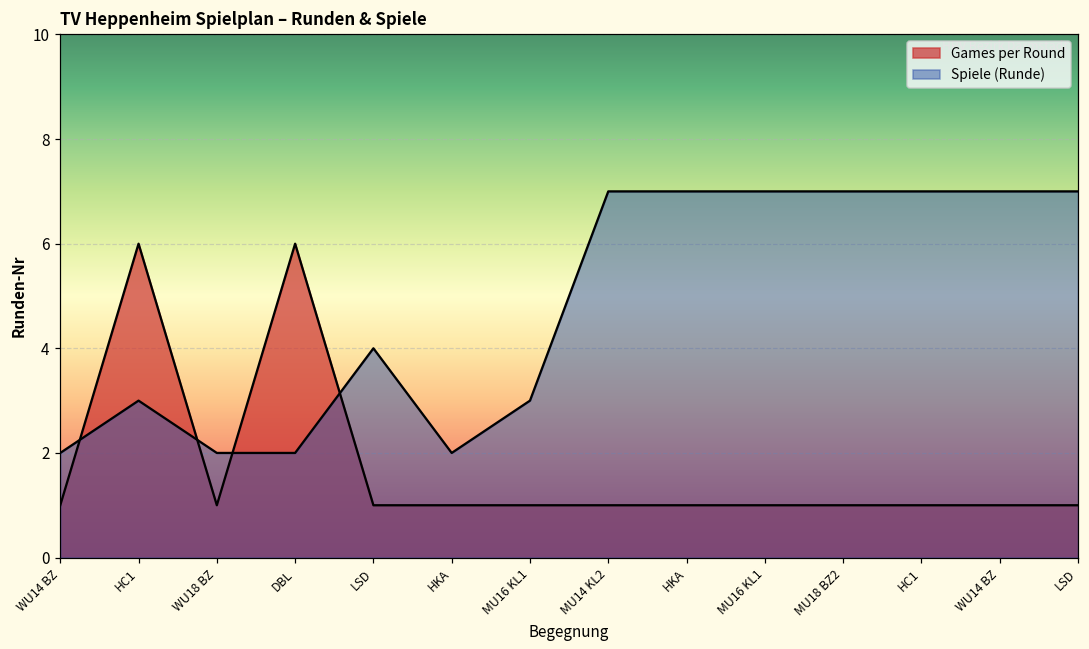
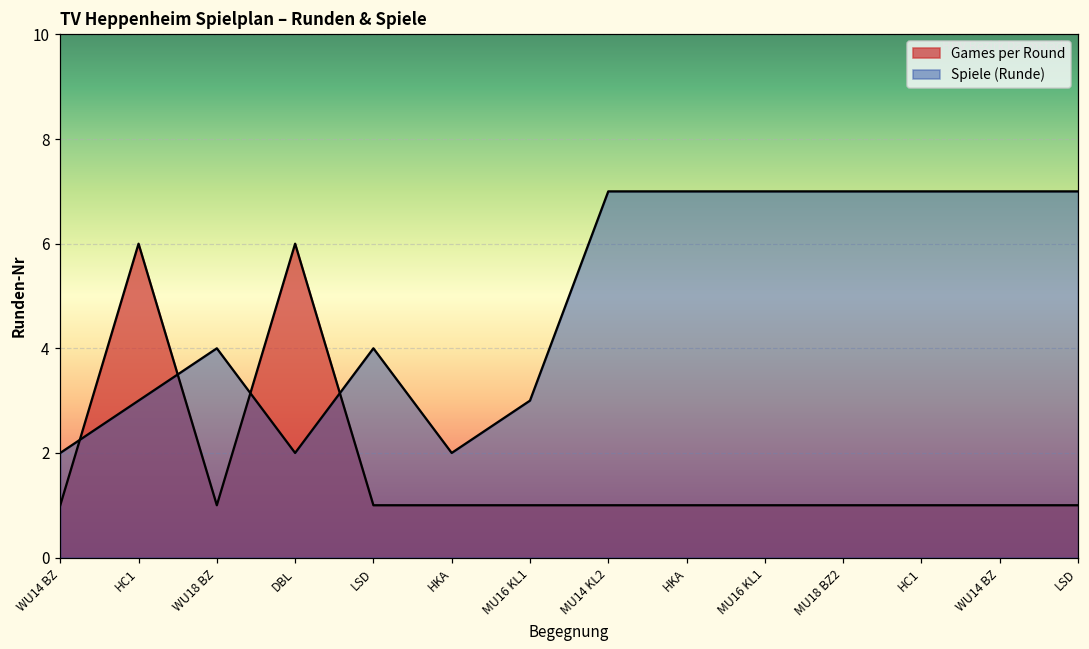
Spiele (Runde), WU18 BZ: 2 -> 4
